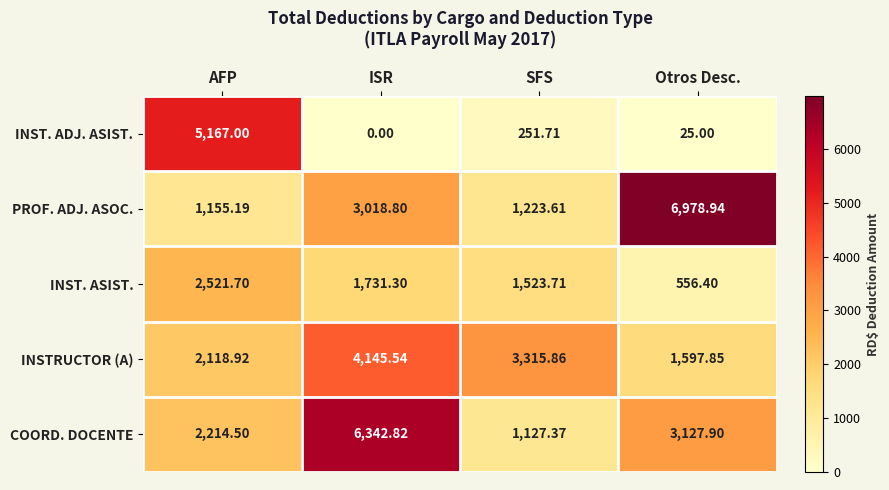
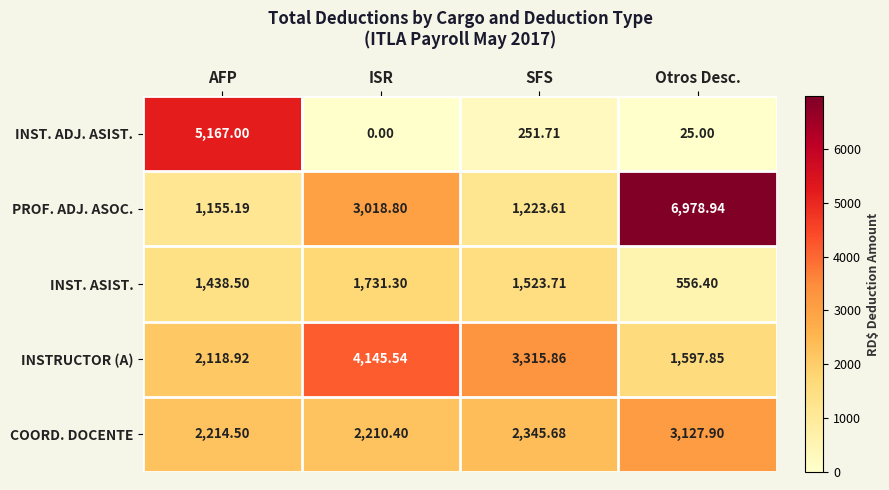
INST. ASIST., AFP: 2,521.70 -> 1,438.50
COORD. DOCENTE, ISR: 6,342.82 -> 2,210.40
COORD. DOCENTE, SFS: 1,127.37 -> 2,345.68
